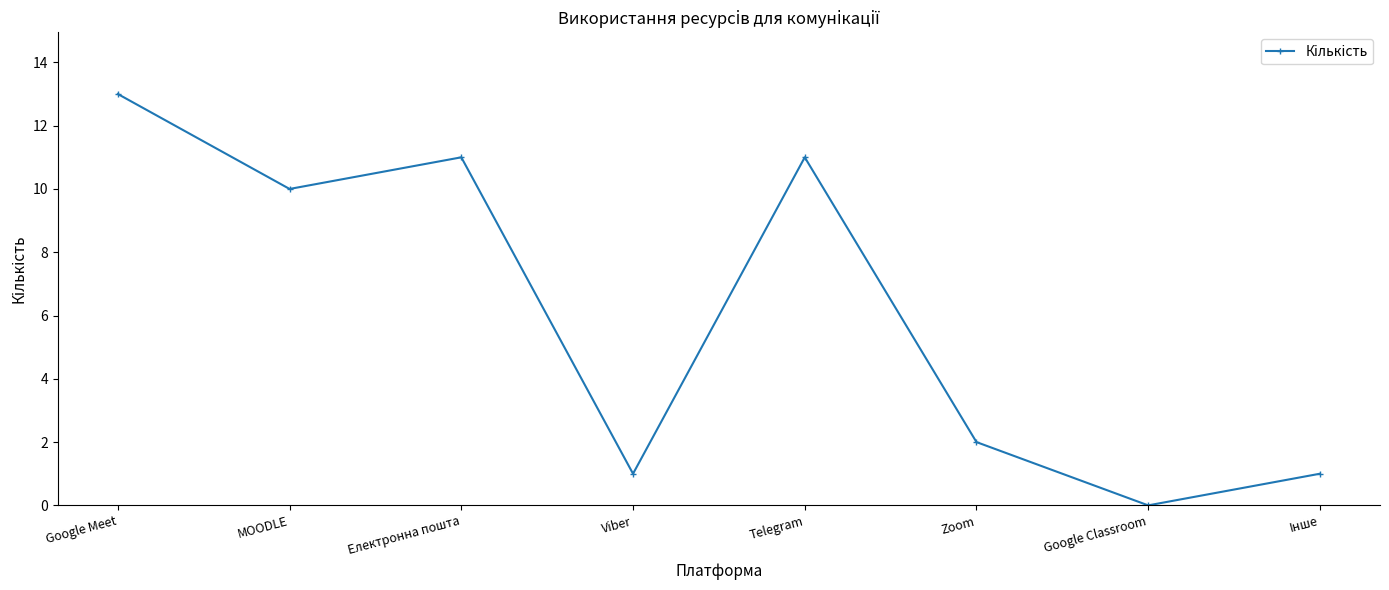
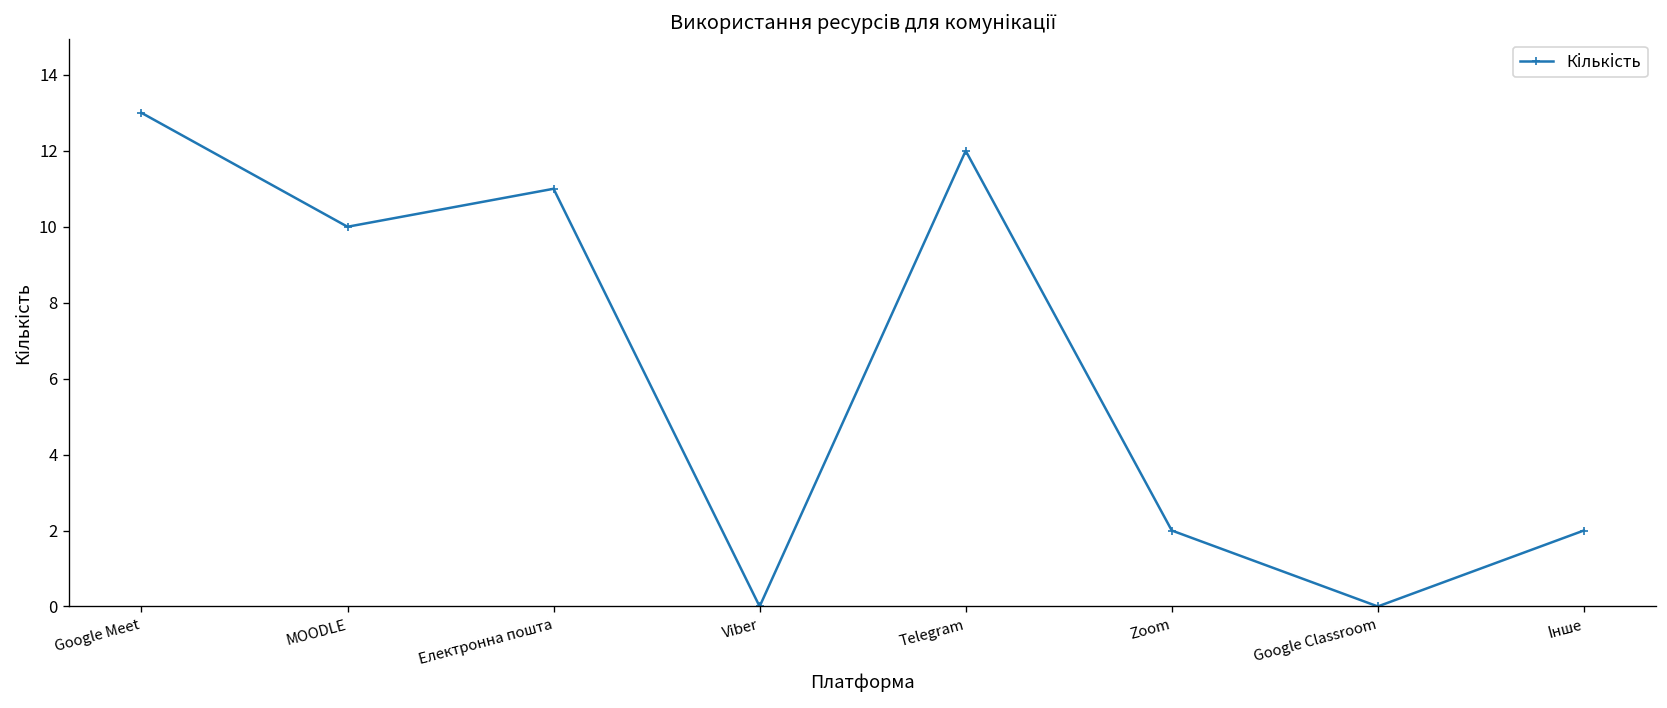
Viber: 1 -> 0
Telegram: 11 -> 12
Інше: 1 -> 2
